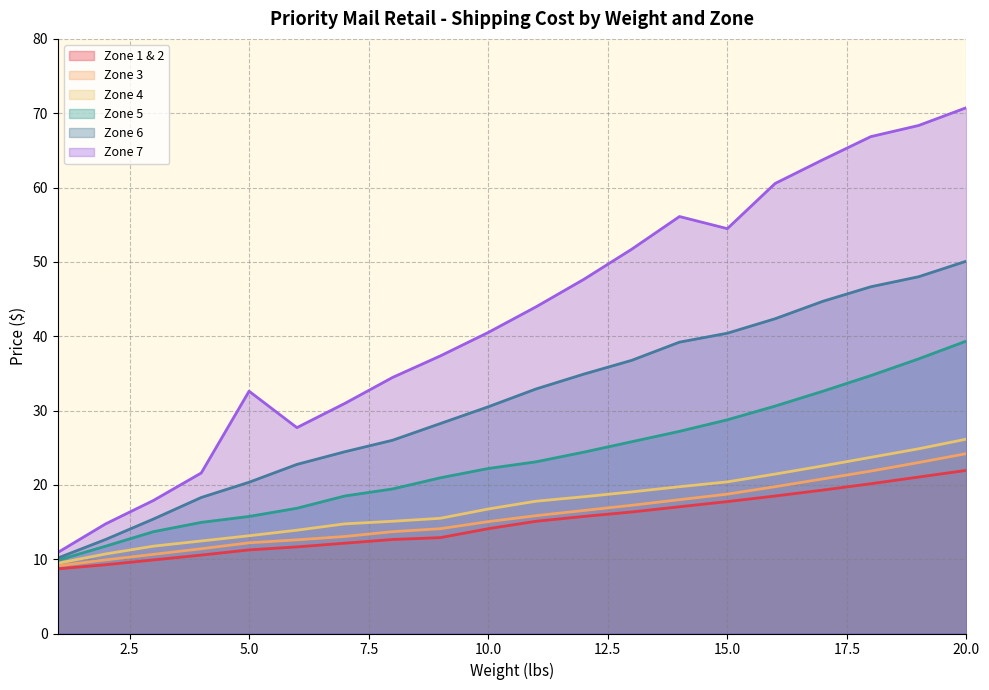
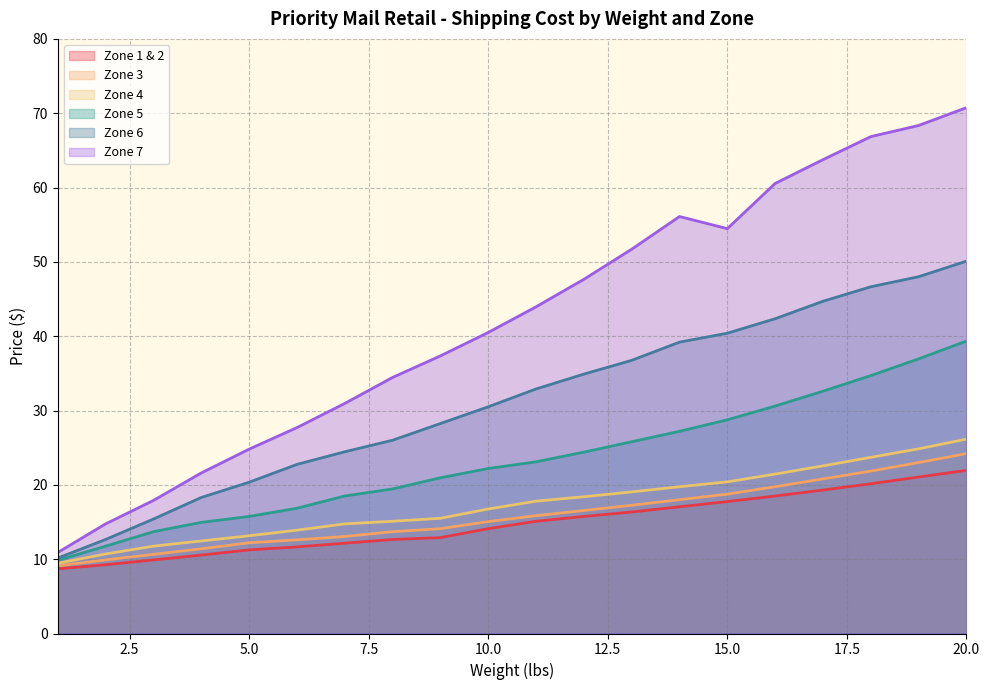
Zone 7, 5.0: 33 -> 25
